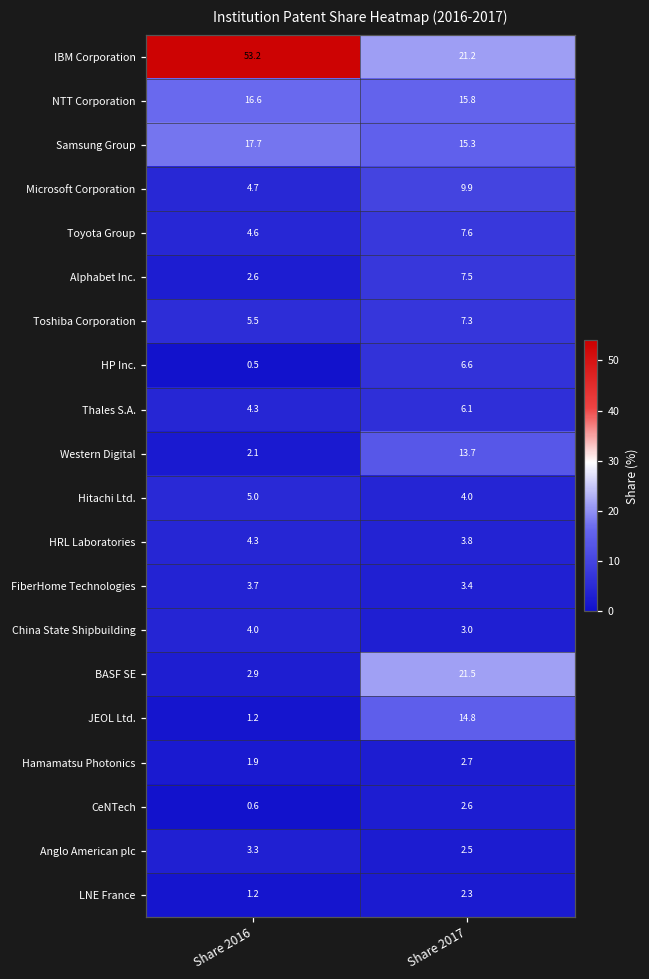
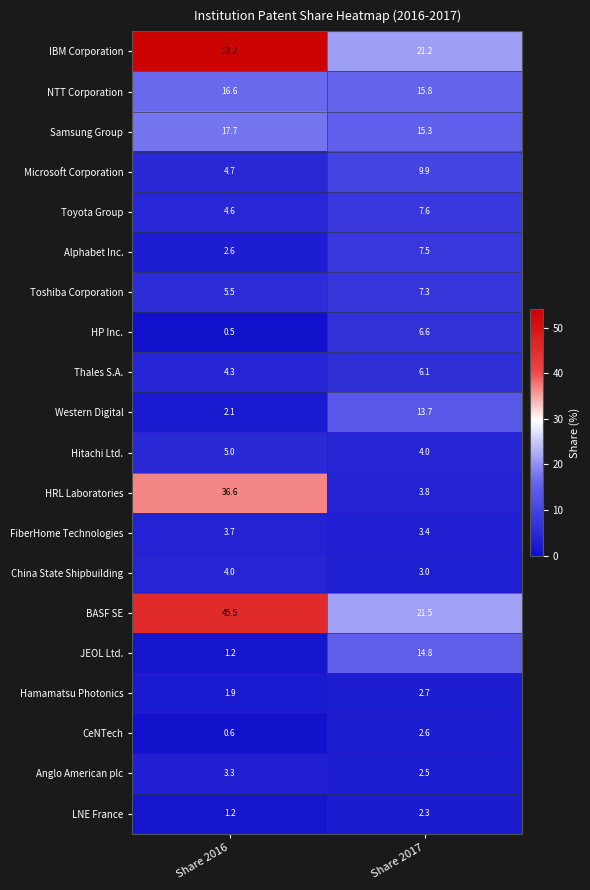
HRL Laboratories, Share 2016: 4.3 -> 36.6
BASF SE, Share 2016: 2.9 -> 45.5
